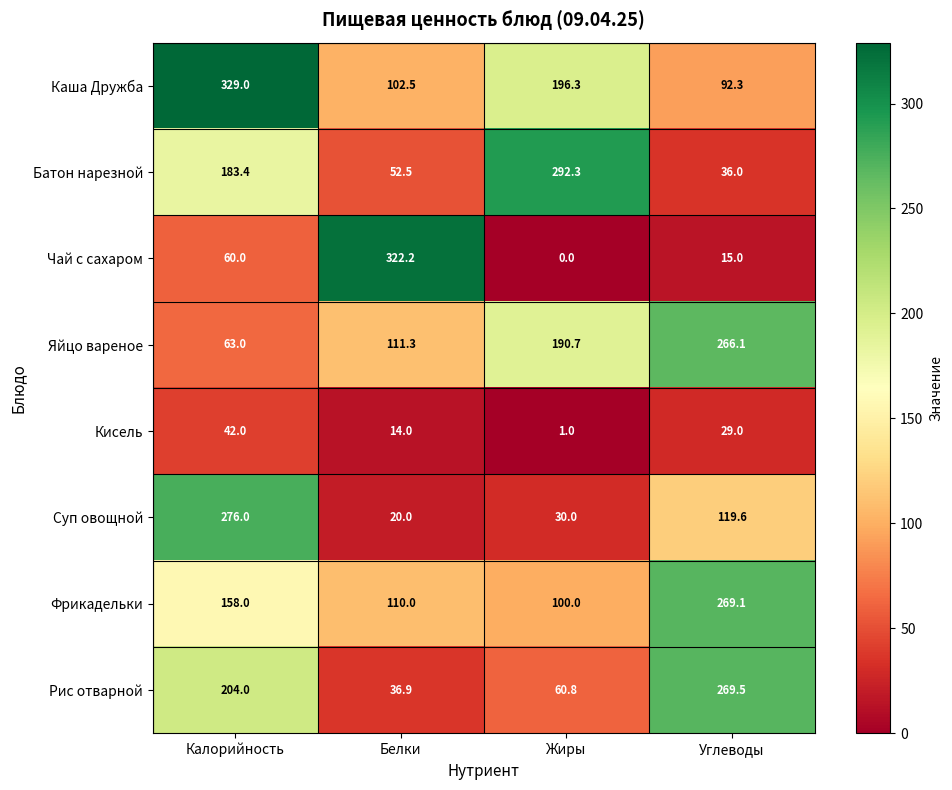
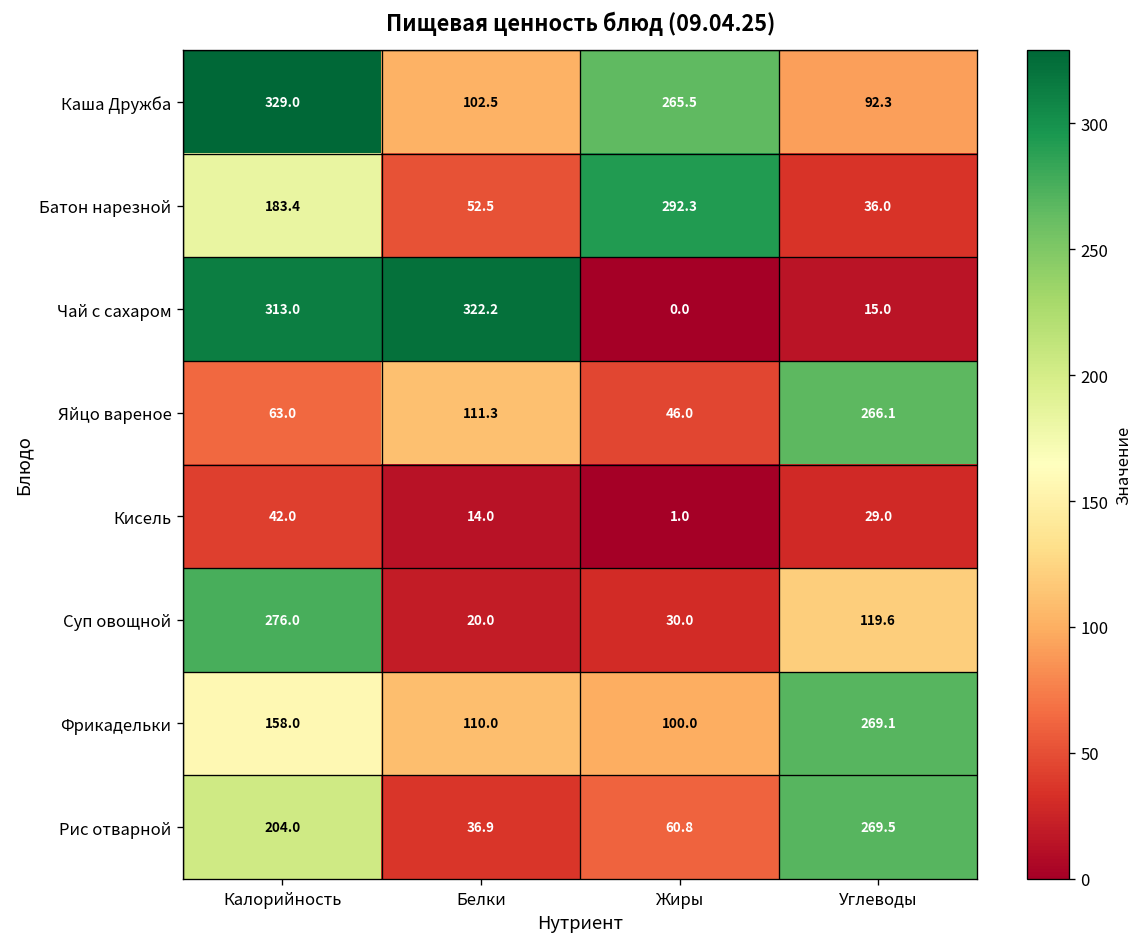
Каша Дружба, Жиры: 196.3 -> 265.5
Чай с сахаром, Калорийность: 60.0 -> 313.0
Яйцо вареное, Жиры: 190.7 -> 46.0
